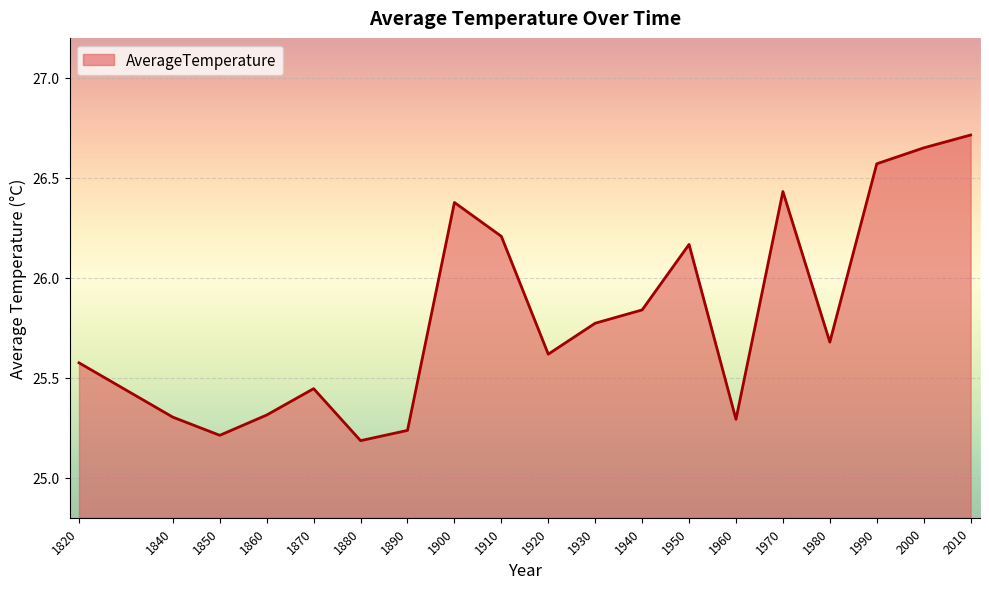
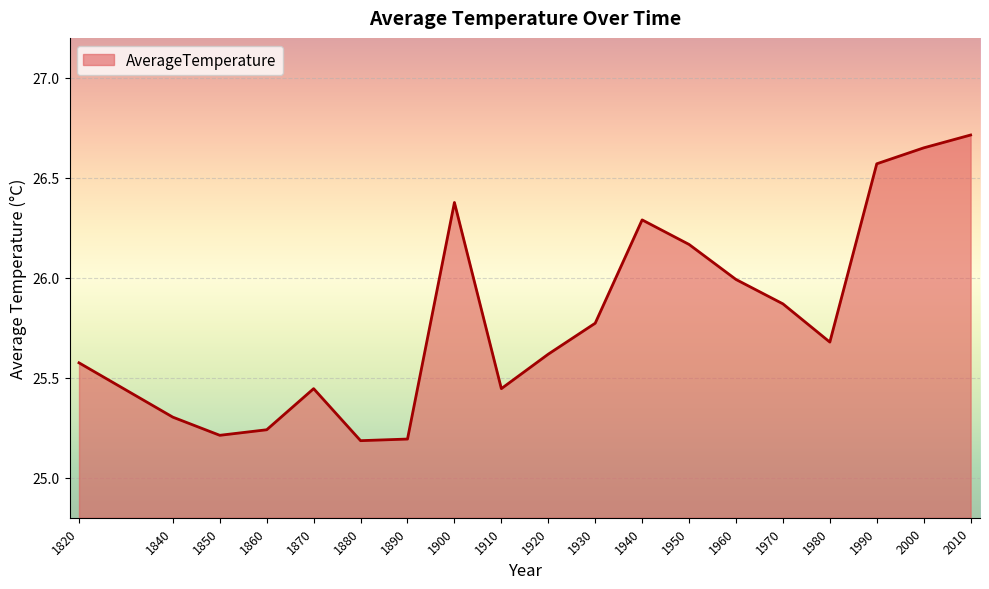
1860: 25.31 -> 25.24
1890: 25.24 -> 25.19
1910: 26.21 -> 25.45
1940: 25.84 -> 26.29
1960: 25.29 -> 25.99
1970: 26.43 -> 25.87
